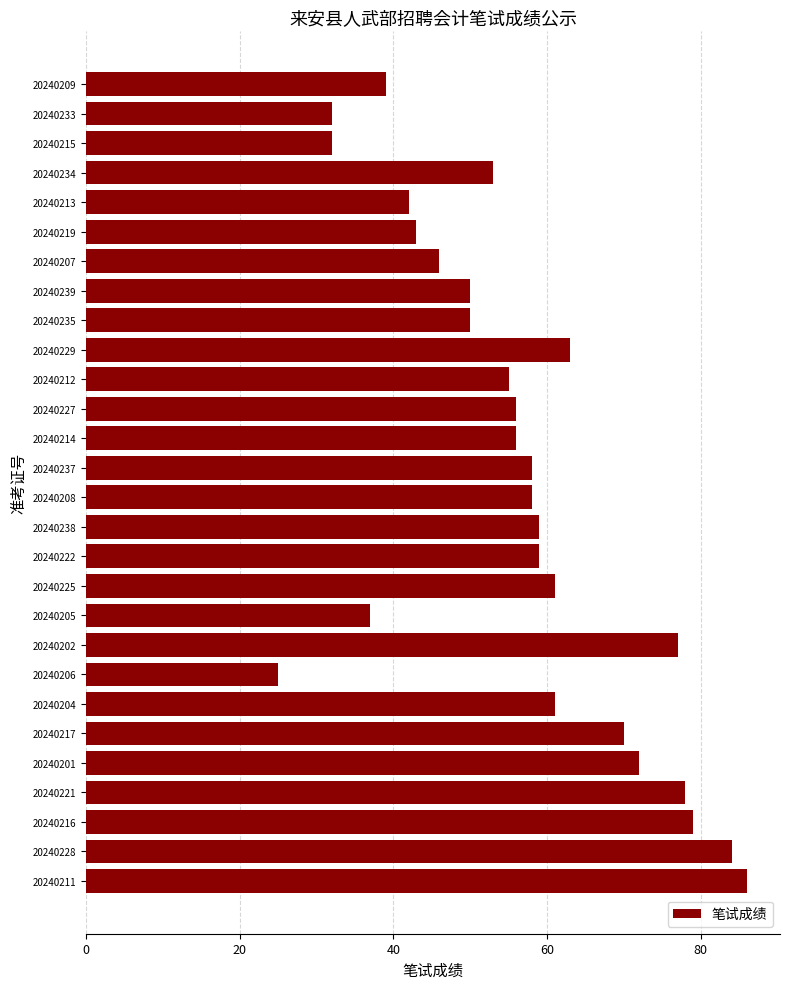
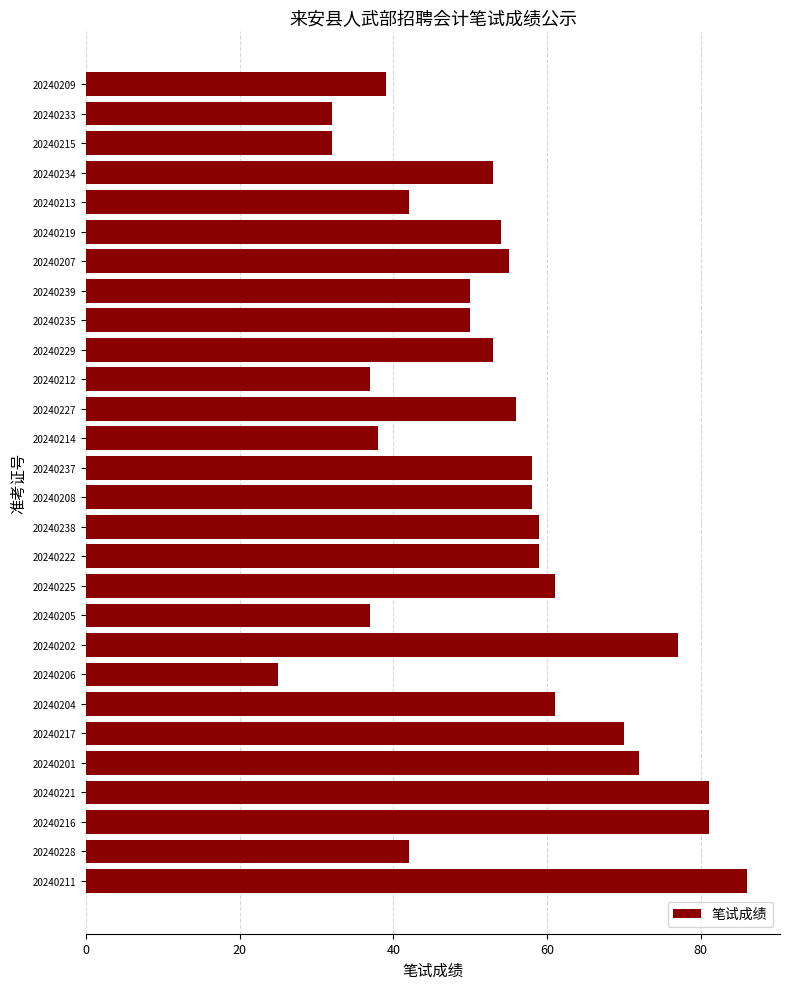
20240219: 43 -> 54
20240207: 46 -> 55
20240229: 63 -> 53
20240212: 55 -> 37
20240214: 56 -> 38
20240221: 78 -> 81
20240216: 79 -> 81
20240228: 84 -> 42
